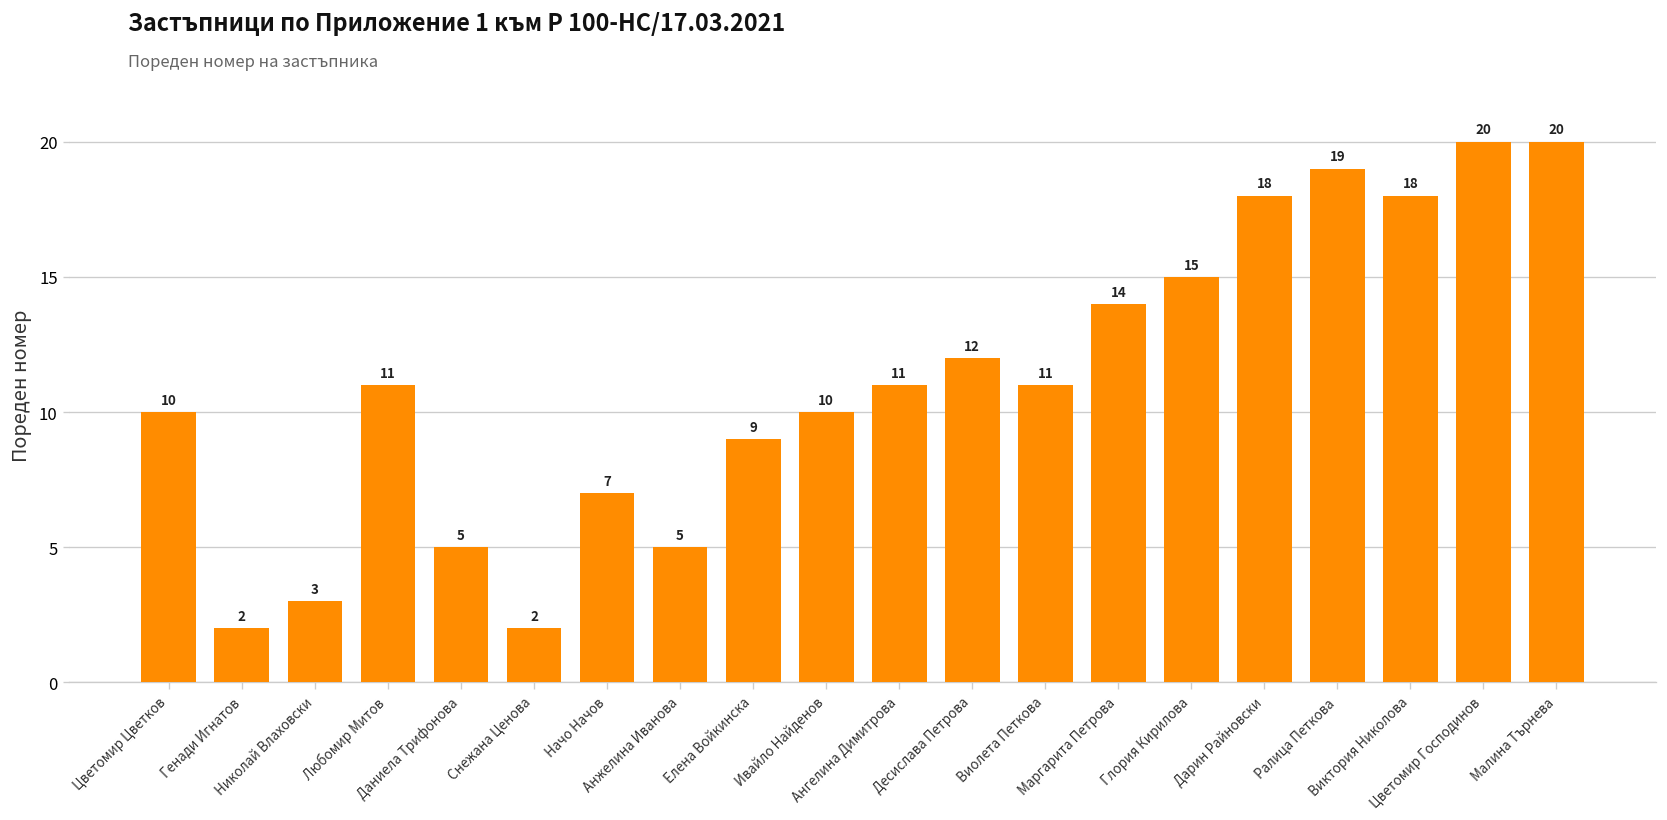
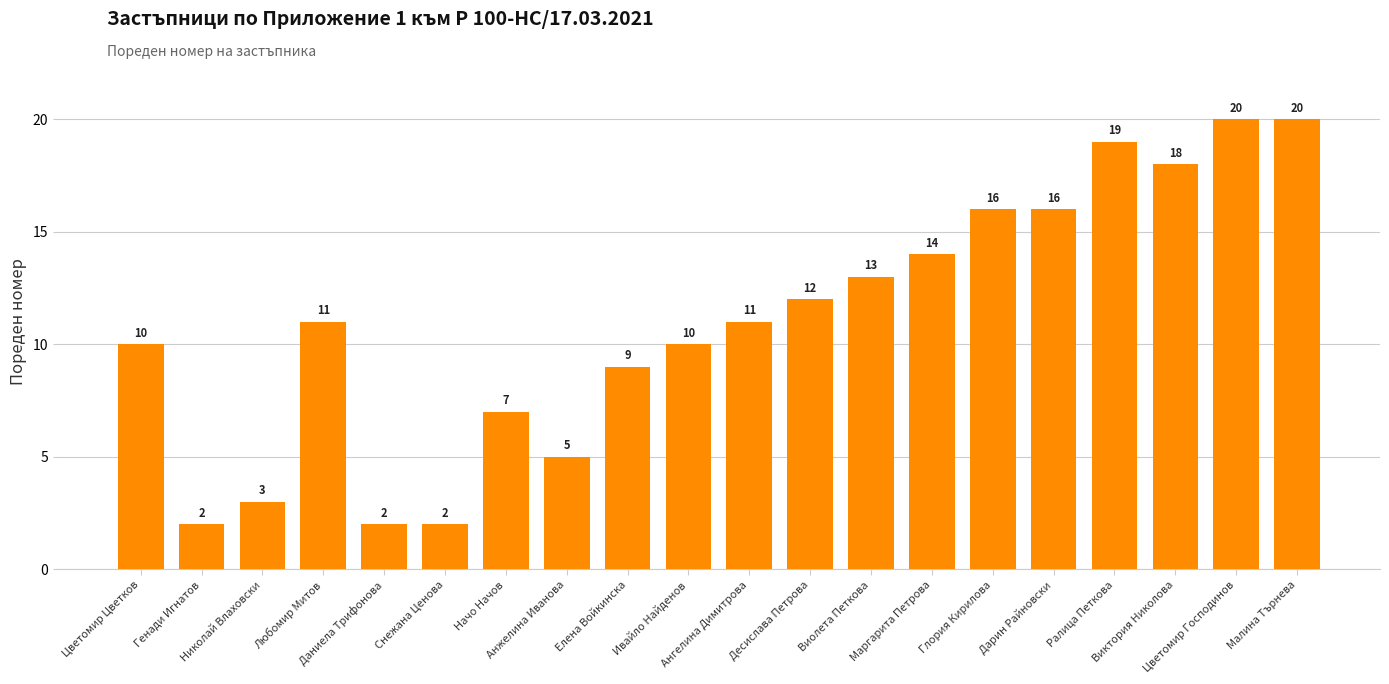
Даниела Трифонова: 5 -> 2
Виолета Петкова: 11 -> 13
Глория Кирилова: 15 -> 16
Дарин Райновски: 18 -> 16
